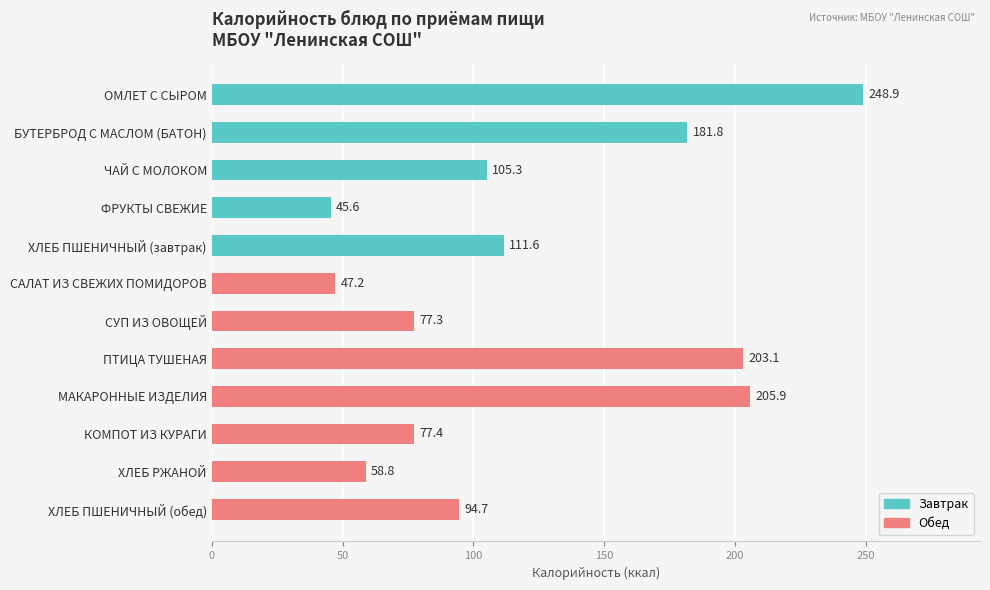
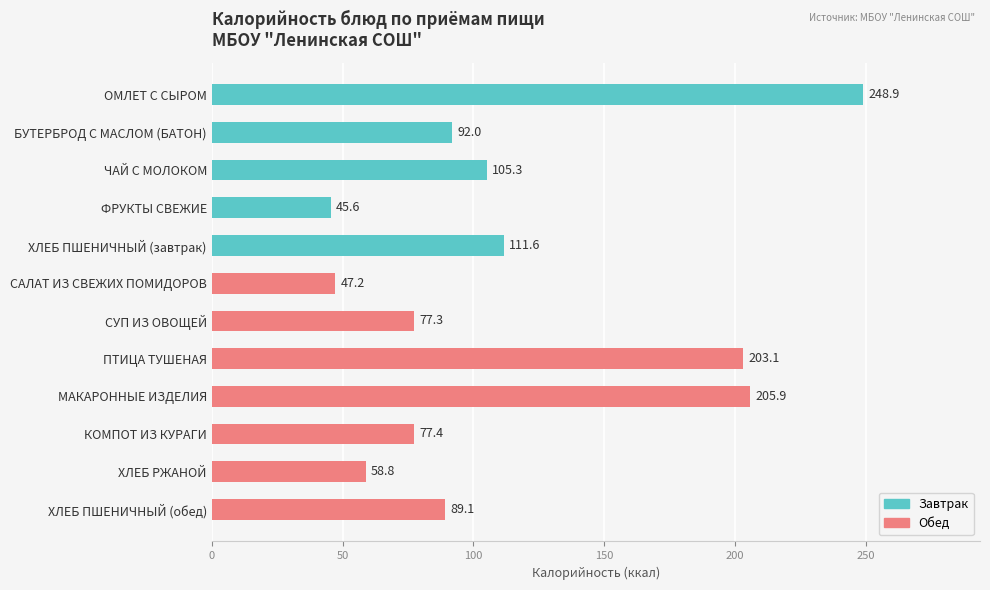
БУТЕРБРОД С МАСЛОМ (БАТОН): 181.8 -> 92.0
ХЛЕБ ПШЕНИЧНЫЙ (обед): 94.7 -> 89.1
